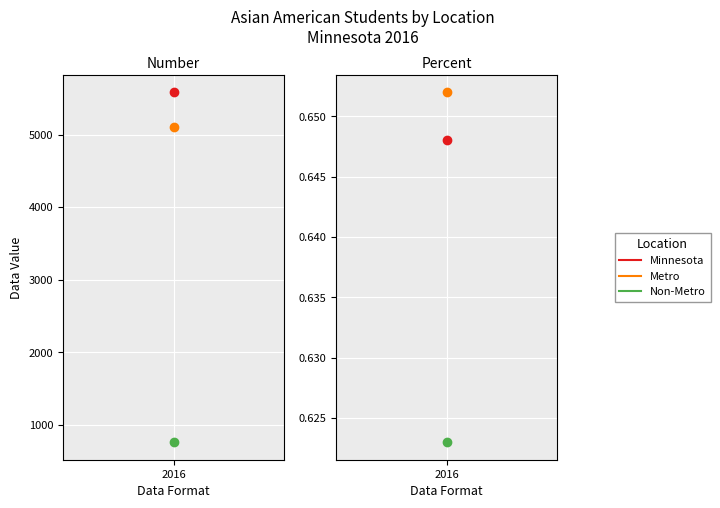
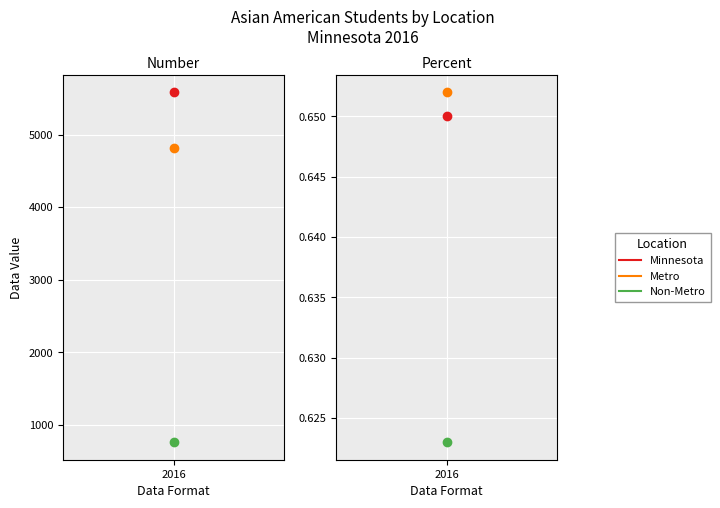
Number, Metro, 2016: 5100 -> 4800
Percent, Minnesota, 2016: 0.648 -> 0.650
